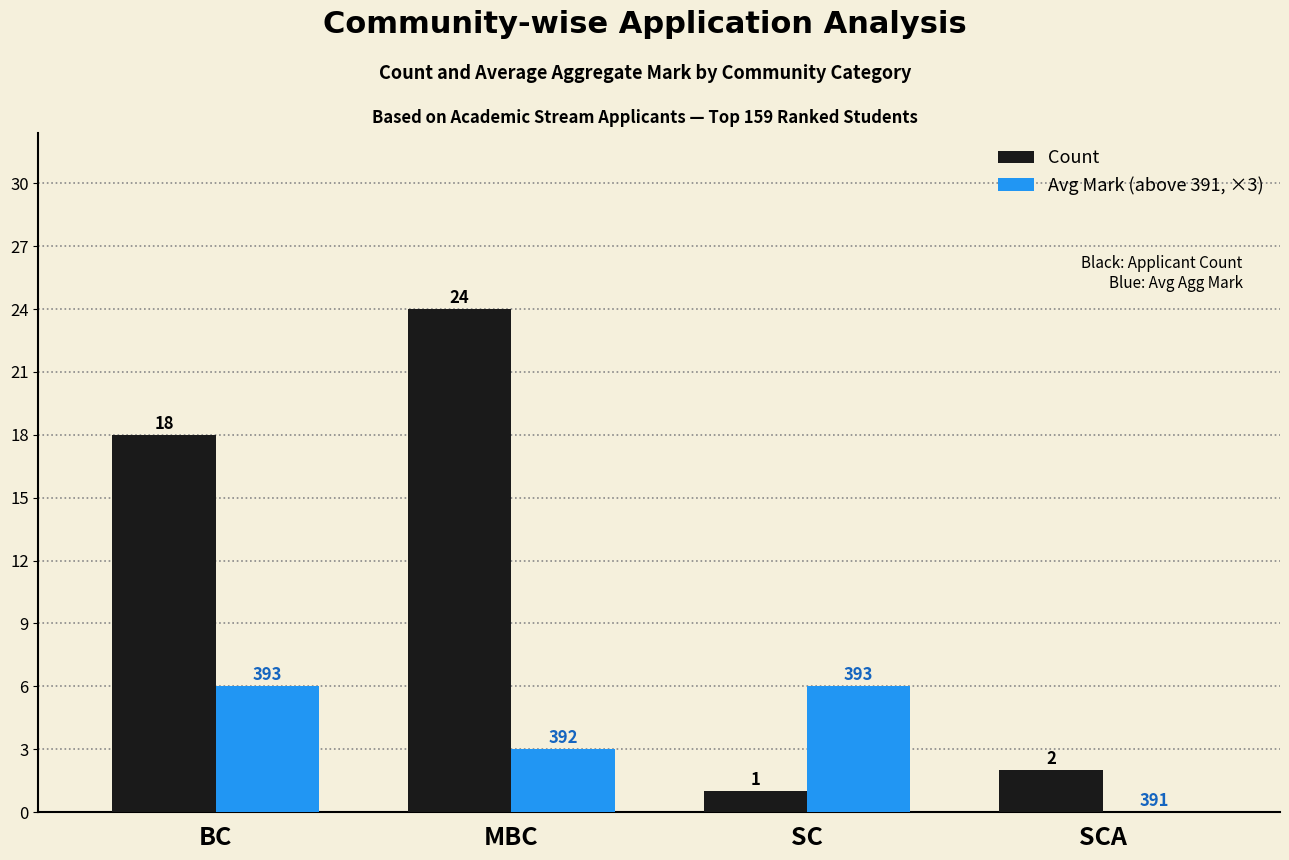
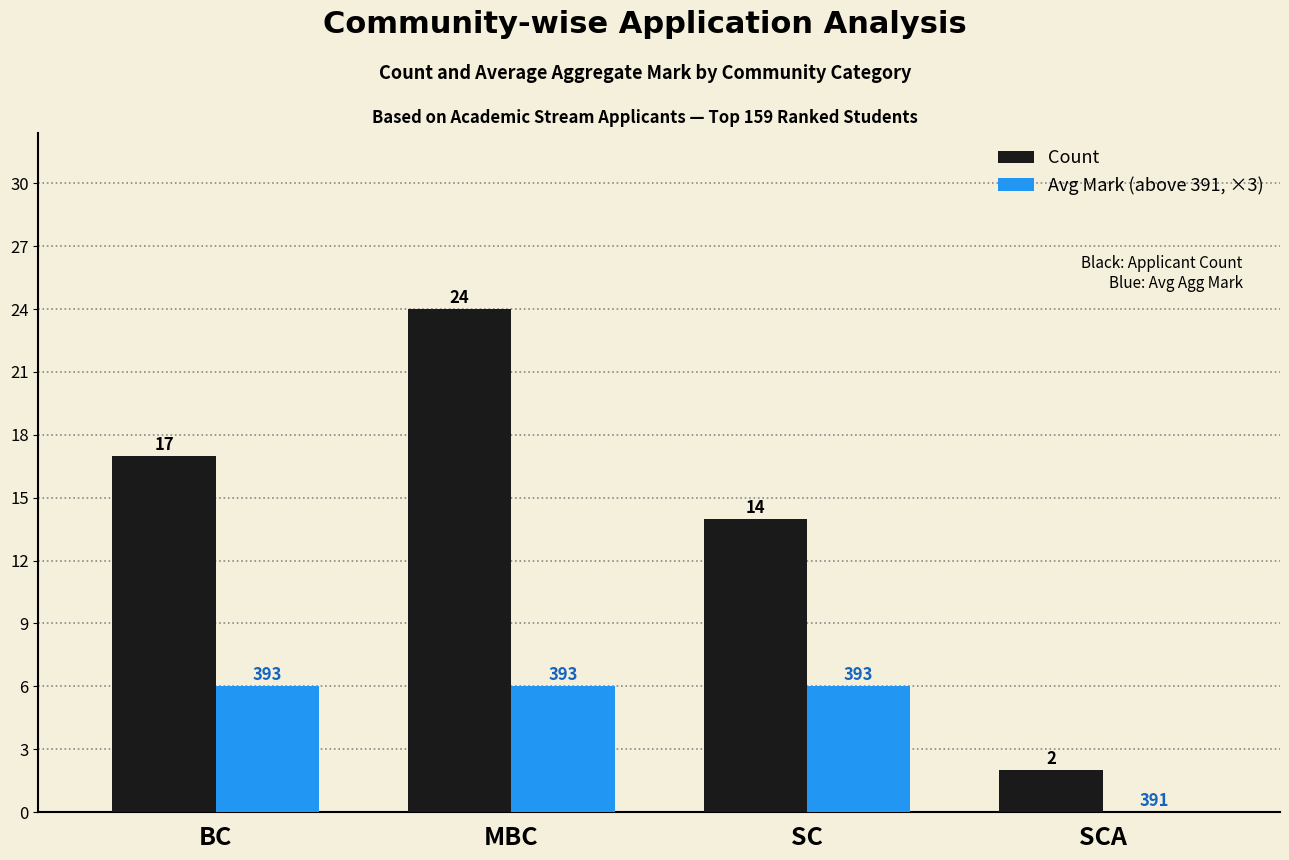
Count, BC: 18 -> 17
Avg Mark (above 391, ×3), MBC: 392 -> 393
Count, SC: 1 -> 14
